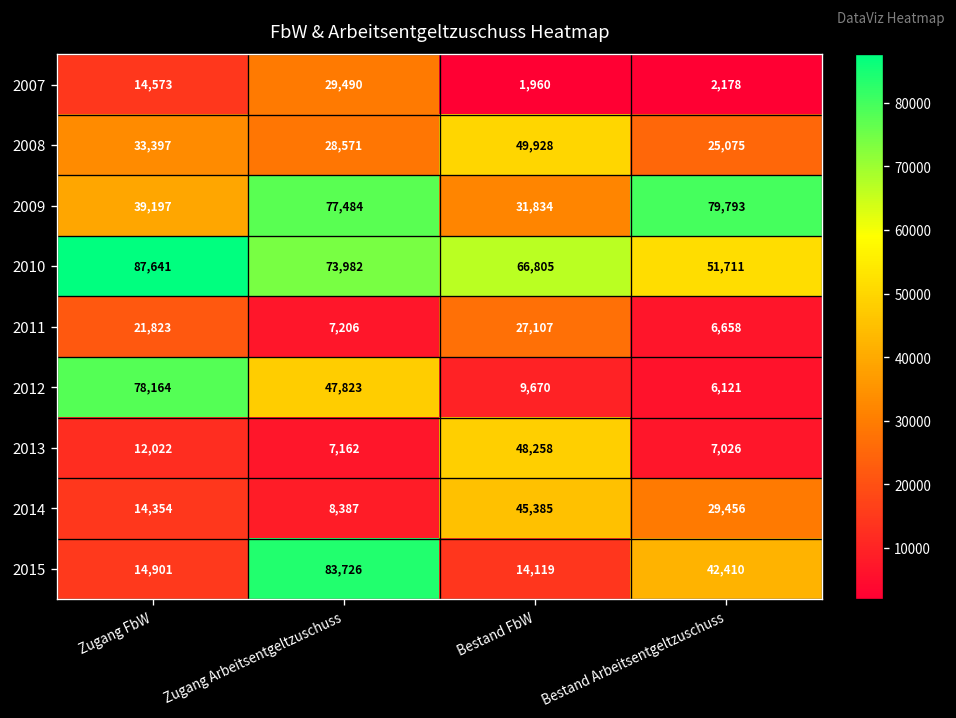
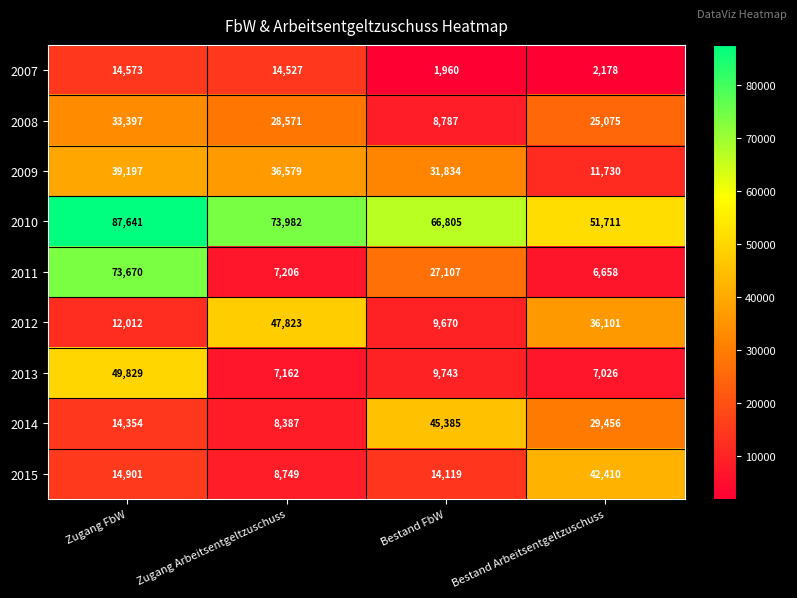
2007, Zugang Arbeitsentgeltzuschuss: 29,490 -> 14,527
2008, Bestand FbW: 49,928 -> 8,787
2009, Zugang Arbeitsentgeltzuschuss: 77,484 -> 36,579
2009, Bestand Arbeitsentgeltzuschuss: 79,793 -> 11,730
2011, Zugang FbW: 21,823 -> 73,670
2012, Zugang FbW: 78,164 -> 12,012
2012, Bestand Arbeitsentgeltzuschuss: 6,121 -> 36,101
2013, Zugang FbW: 12,022 -> 49,829
2013, Bestand FbW: 48,258 -> 9,743
2015, Zugang Arbeitsentgeltzuschuss: 83,726 -> 8,749
